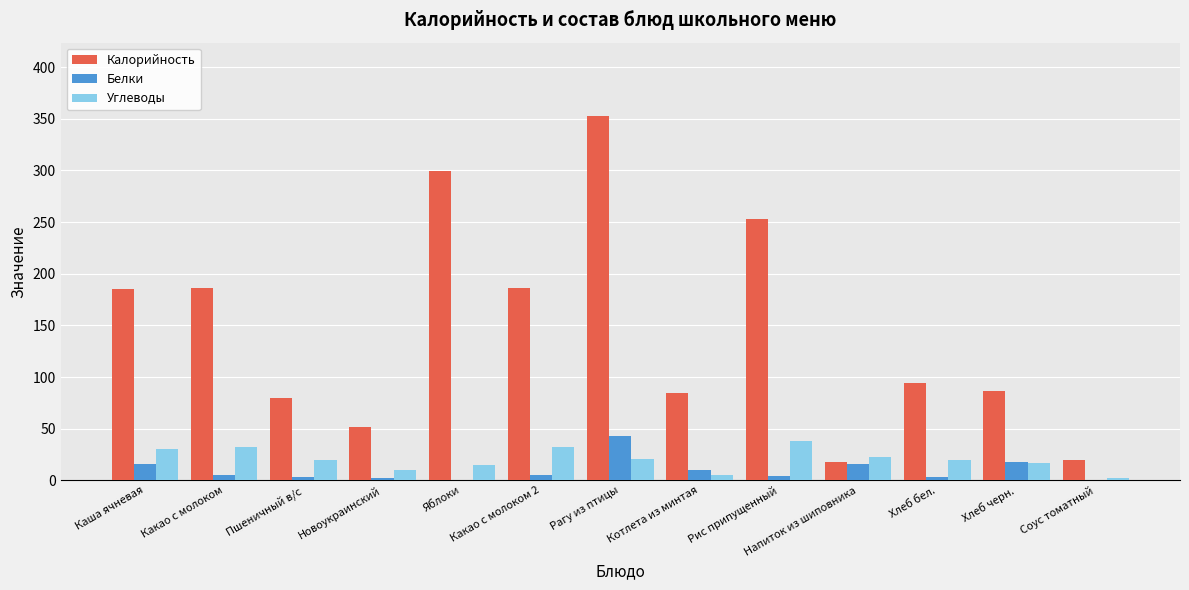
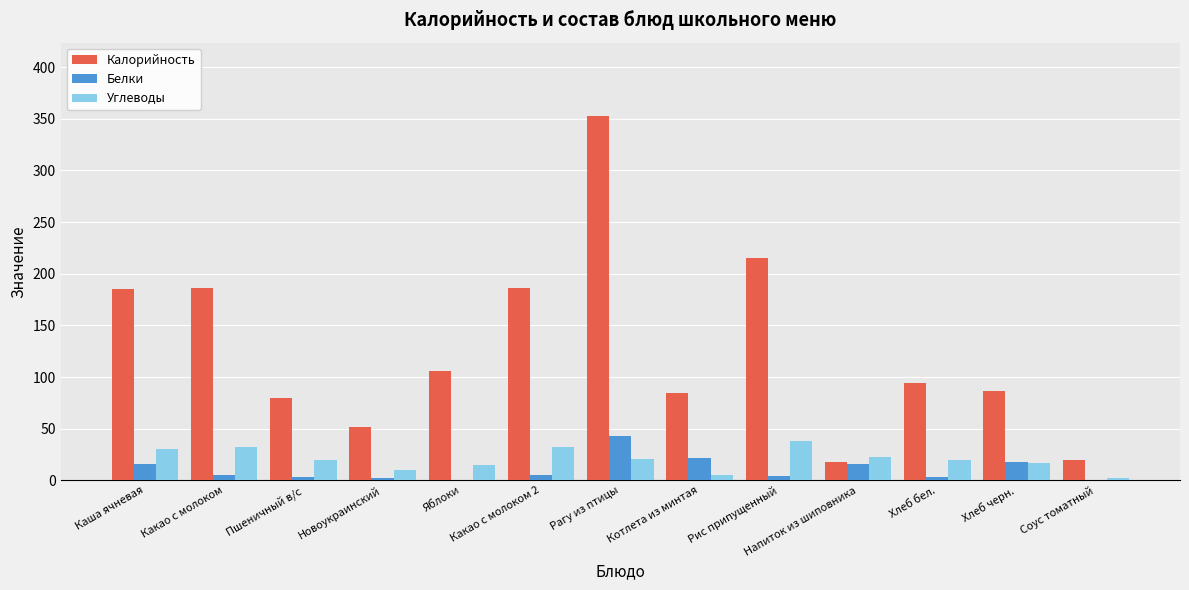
Калорийность, Яблоки: 299 -> 106
Белки, Котлета из минтая: 10 -> 22
Калорийность, Рис припущенный: 253 -> 215
